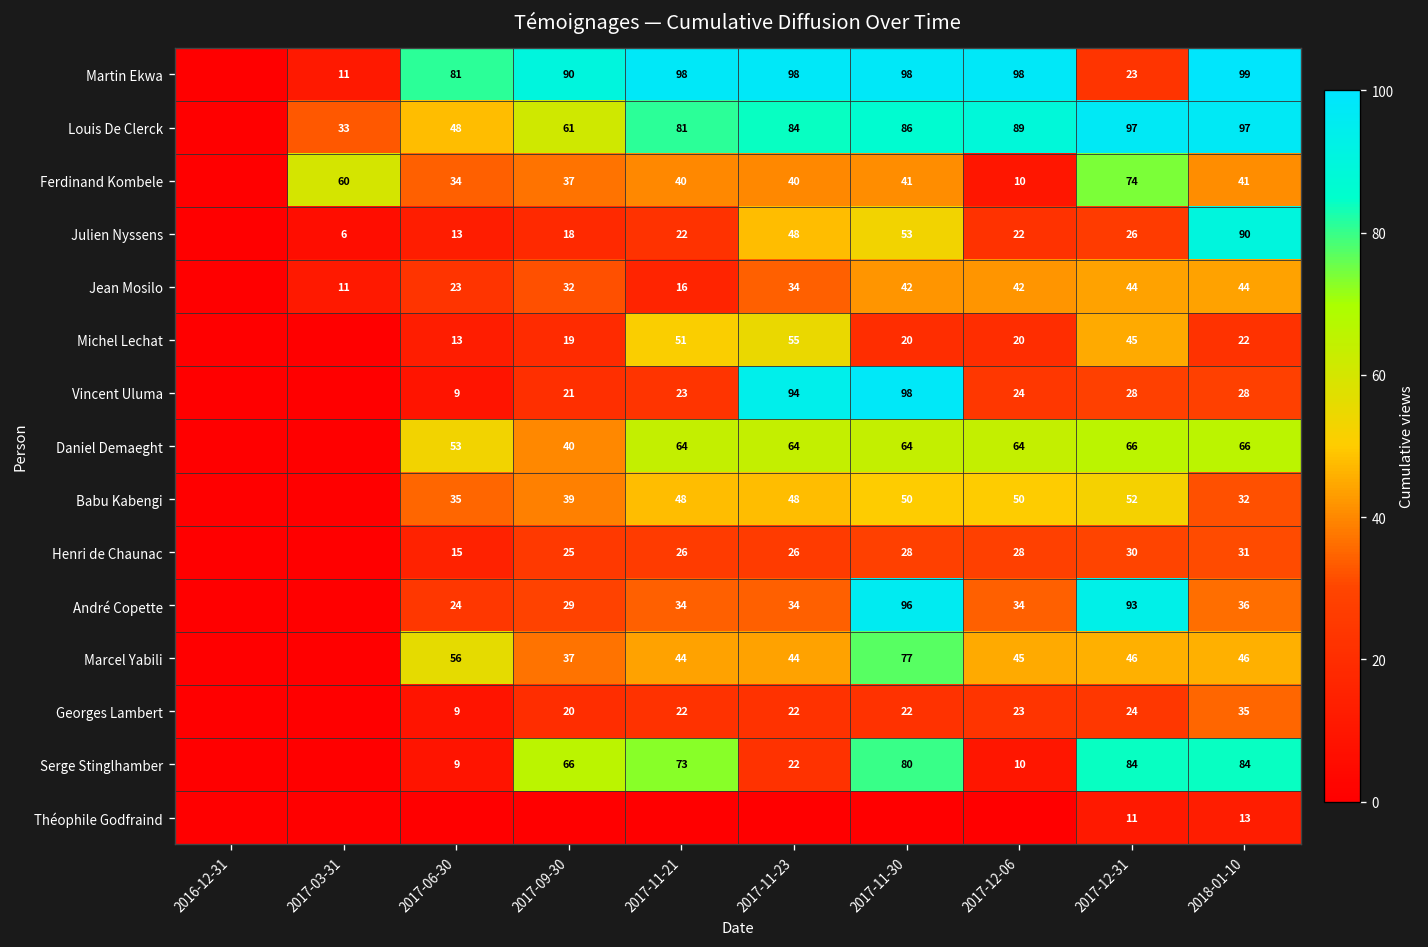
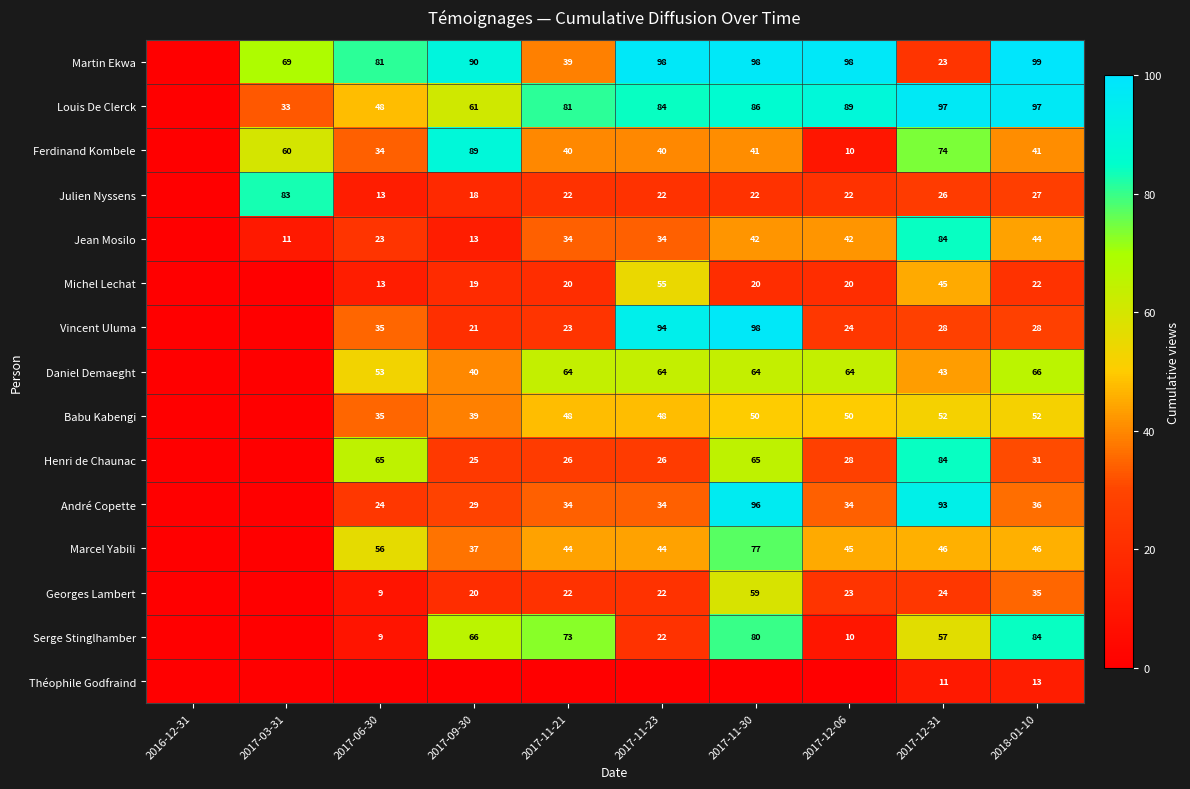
Martin Ekwa, 2017-03-31: 11 -> 69
Martin Ekwa, 2017-11-21: 98 -> 39
Ferdinand Kombele, 2017-09-30: 37 -> 89
Julien Nyssens, 2017-03-31: 6 -> 83
Julien Nyssens, 2017-11-23: 48 -> 22
Julien Nyssens, 2017-11-30: 53 -> 22
Julien Nyssens, 2018-01-10: 90 -> 27
Jean Mosilo, 2017-09-30: 32 -> 13
Jean Mosilo, 2017-11-21: 16 -> 34
Jean Mosilo, 2017-12-31: 44 -> 84
Michel Lechat, 2017-11-21: 51 -> 20
Vincent Uluma, 2017-06-30: 9 -> 35
Daniel Demaeght, 2017-12-31: 66 -> 43
Babu Kabengi, 2018-01-10: 32 -> 52
Henri de Chaunac, 2017-06-30: 15 -> 65
Henri de Chaunac, 2017-11-30: 28 -> 65
Henri de Chaunac, 2017-12-31: 30 -> 84
Georges Lambert, 2017-11-30: 22 -> 59
Serge Stinglhamber, 2017-12-31: 84 -> 57
